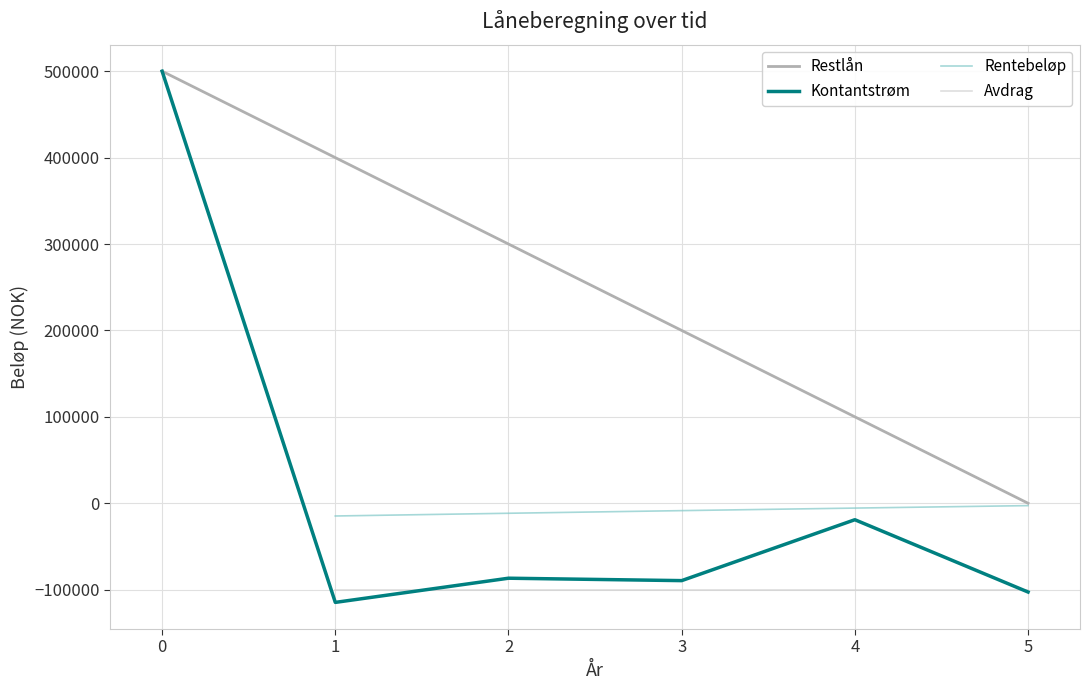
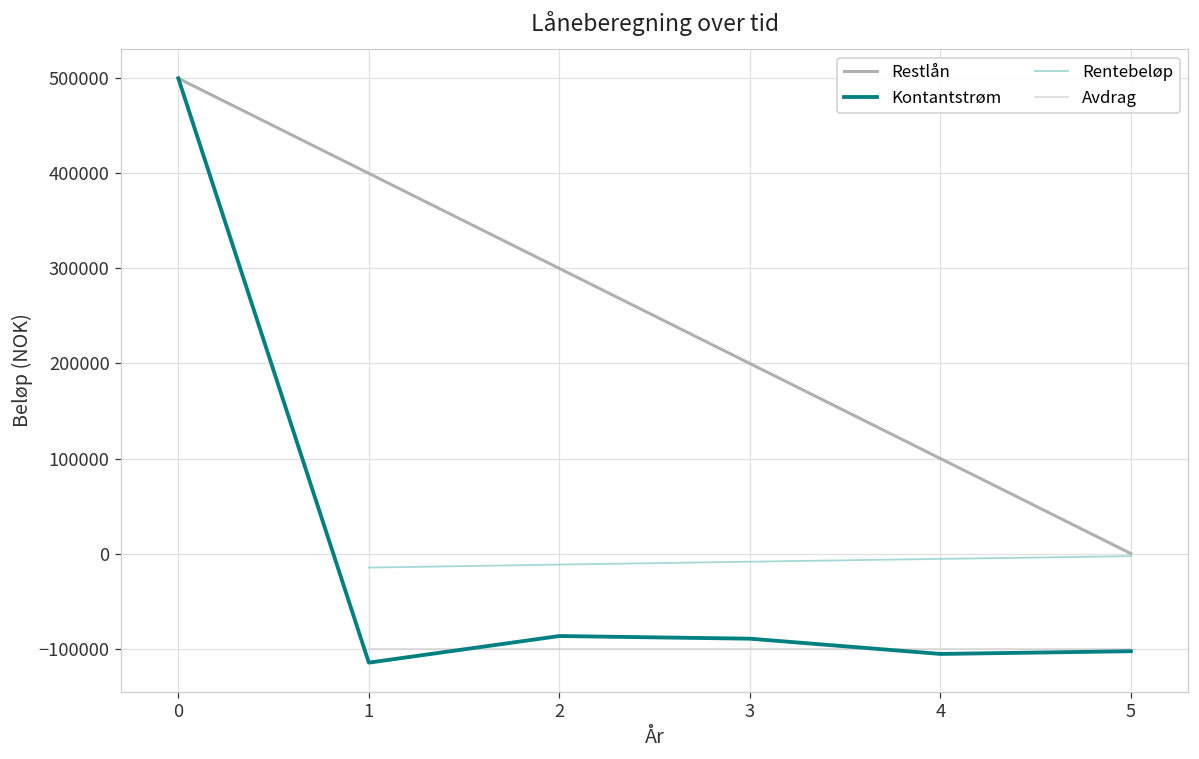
Kontantstrøm, 4: -20000 -> -110000
